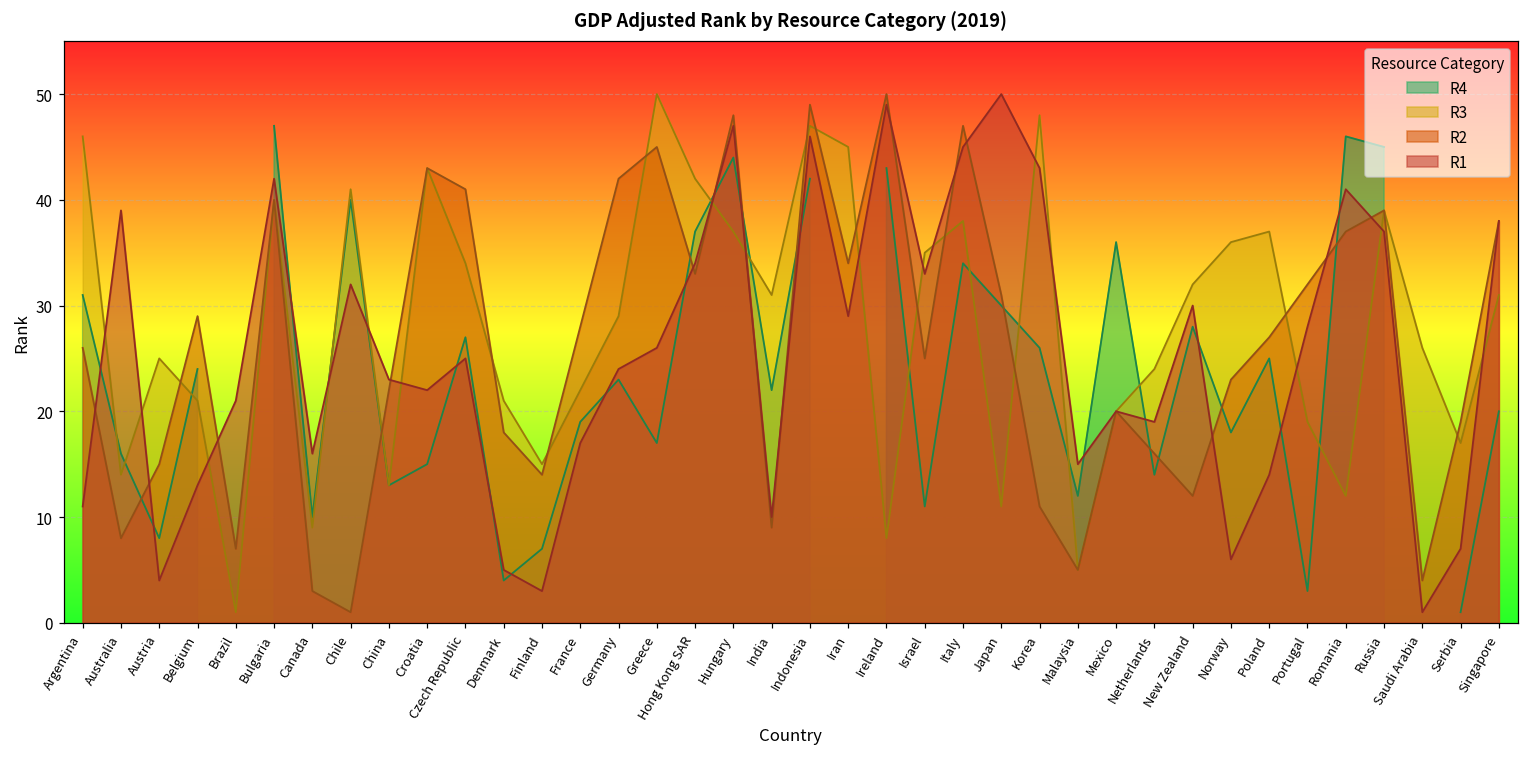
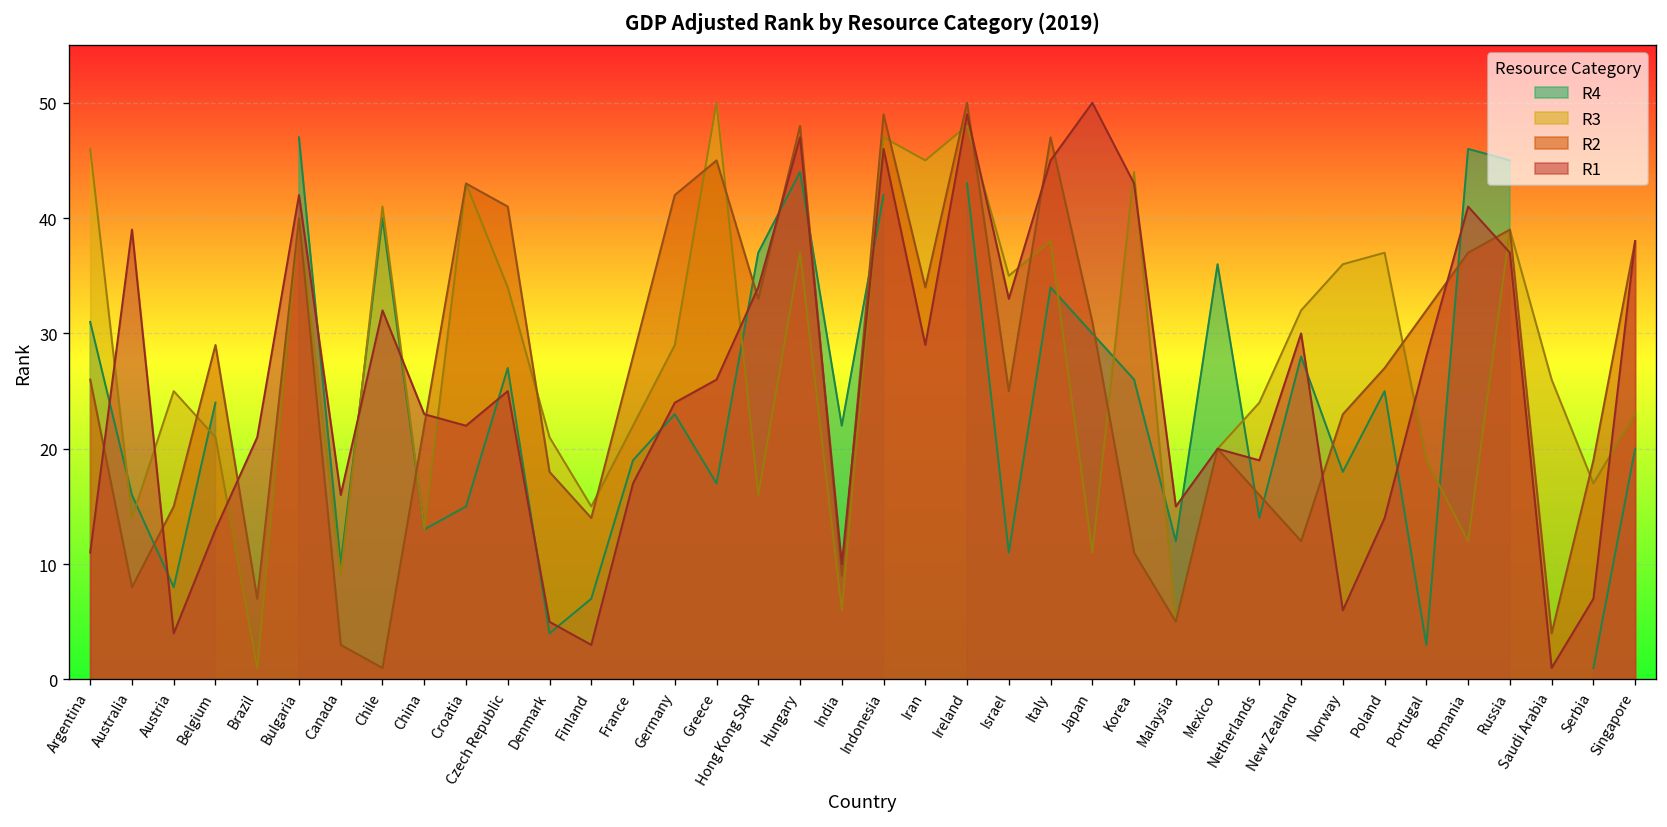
R3, Hong Kong SAR: 42 -> 16
R3, India: 31 -> 6
R3, Ireland: 8 -> 48
R3, Korea: 48 -> 44
R3, Singapore: 31 -> 23
